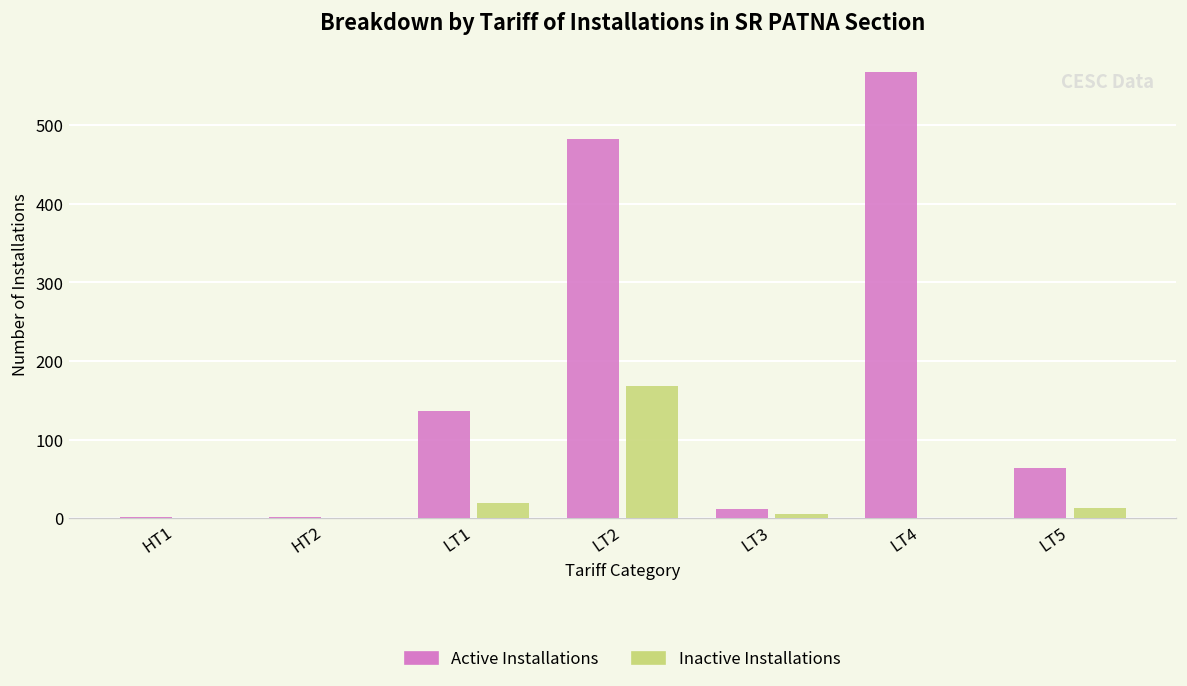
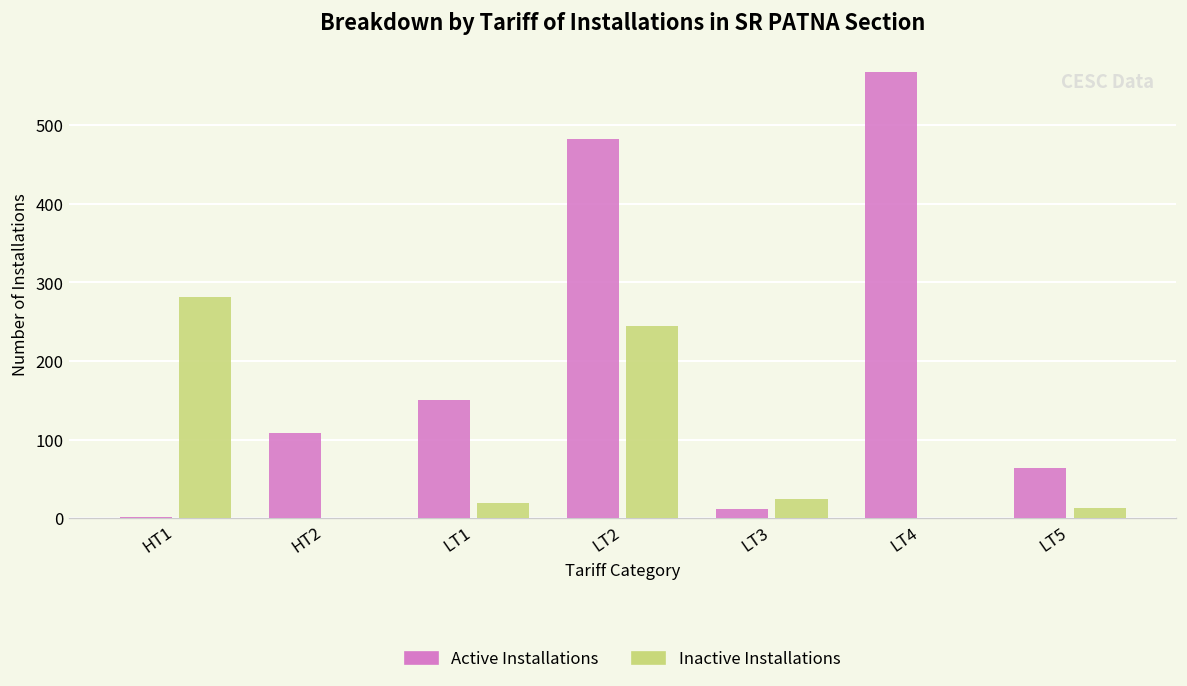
Inactive Installations, HT1: 0 -> 280
Active Installations, HT2: 0 -> 110
Active Installations, LT1: 140 -> 150
Inactive Installations, LT2: 170 -> 250
Inactive Installations, LT3: 10 -> 30
